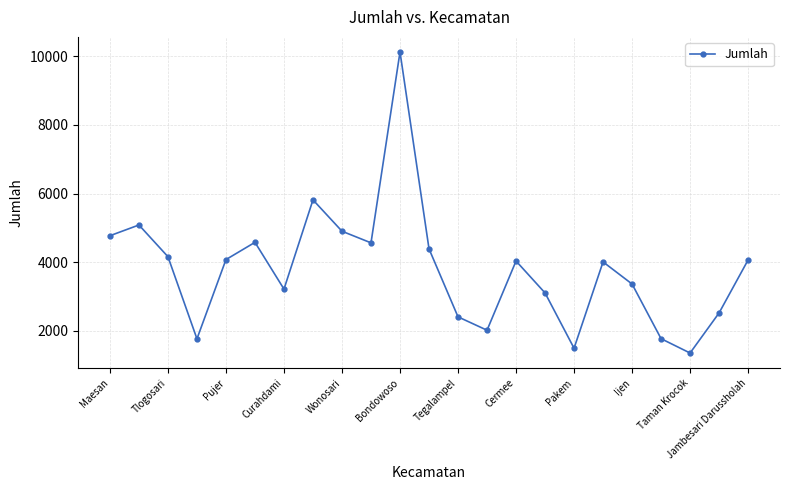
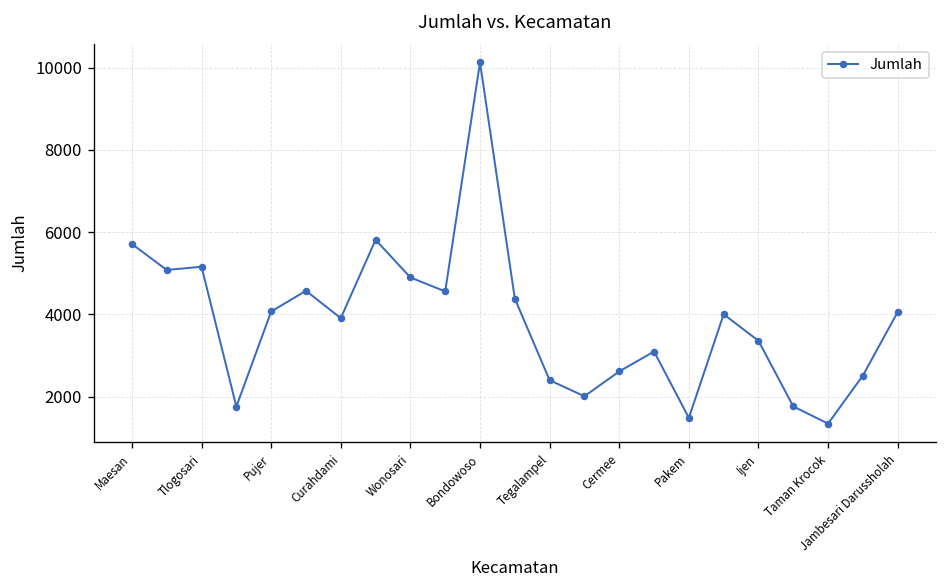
Maesan: 4800 -> 5700
Tlogosari: 4200 -> 5200
Curahdami: 3200 -> 3900
Cermee: 4000 -> 2600
